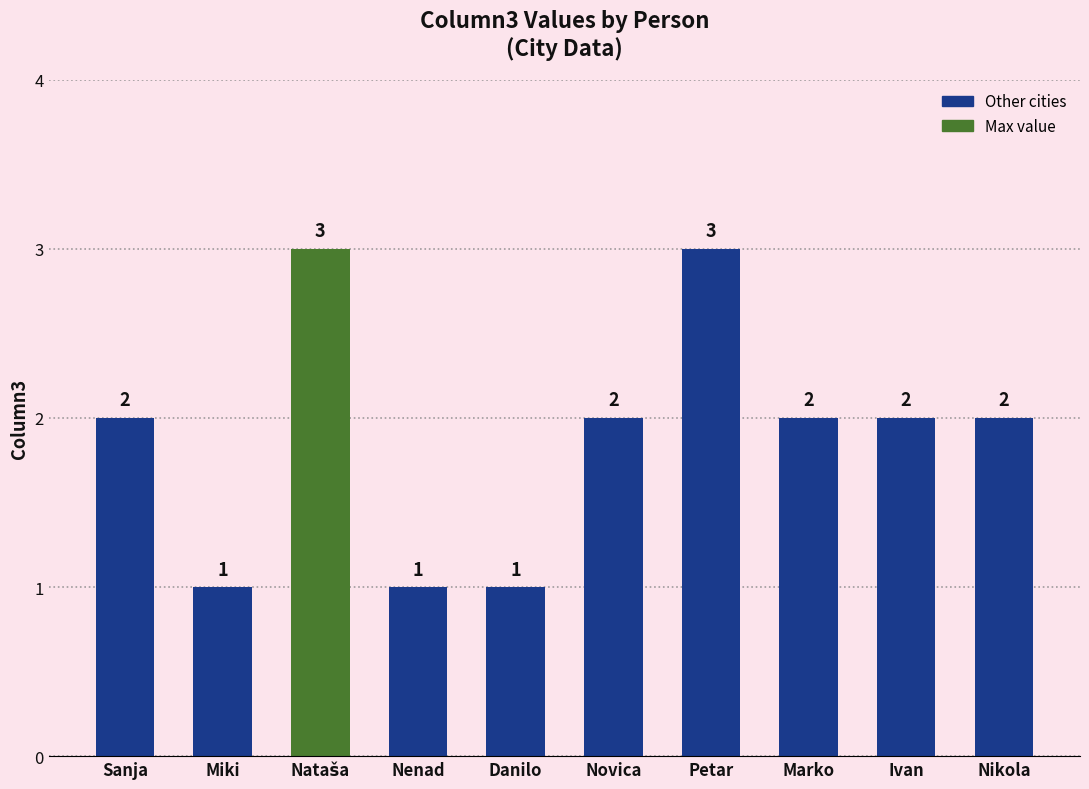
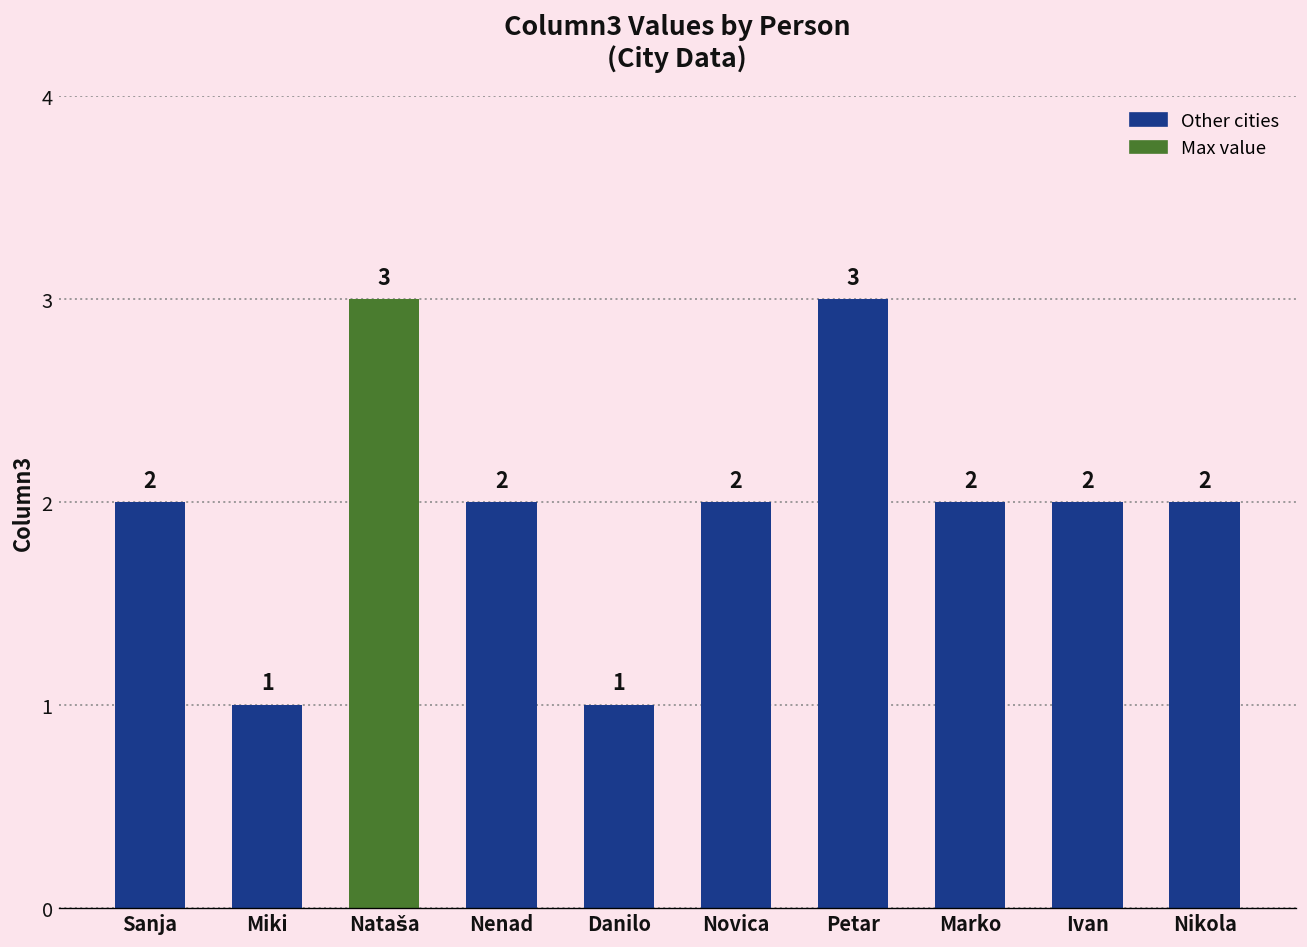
Nenad: 1 -> 2
